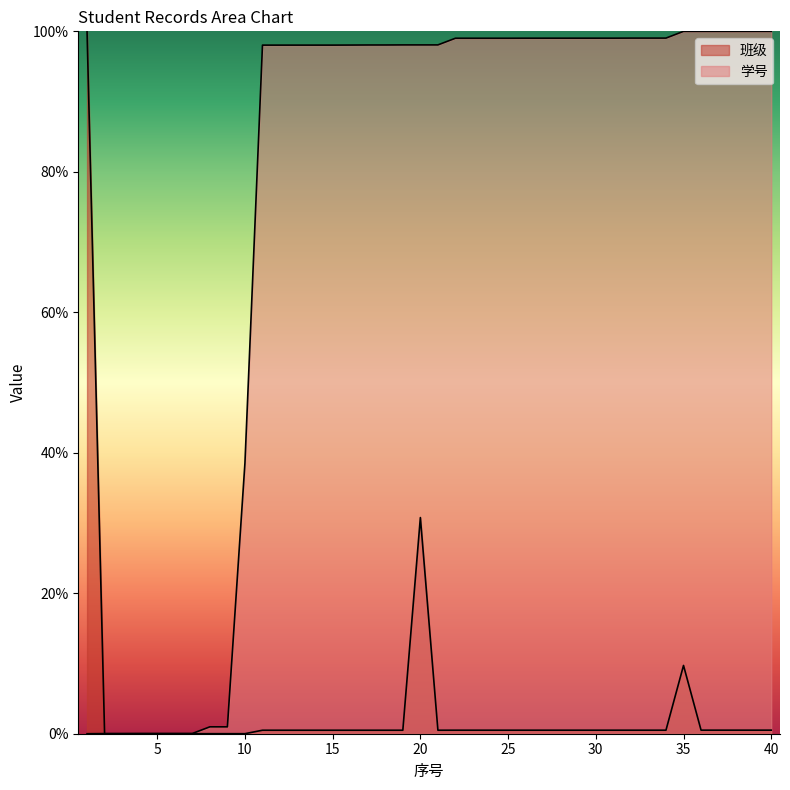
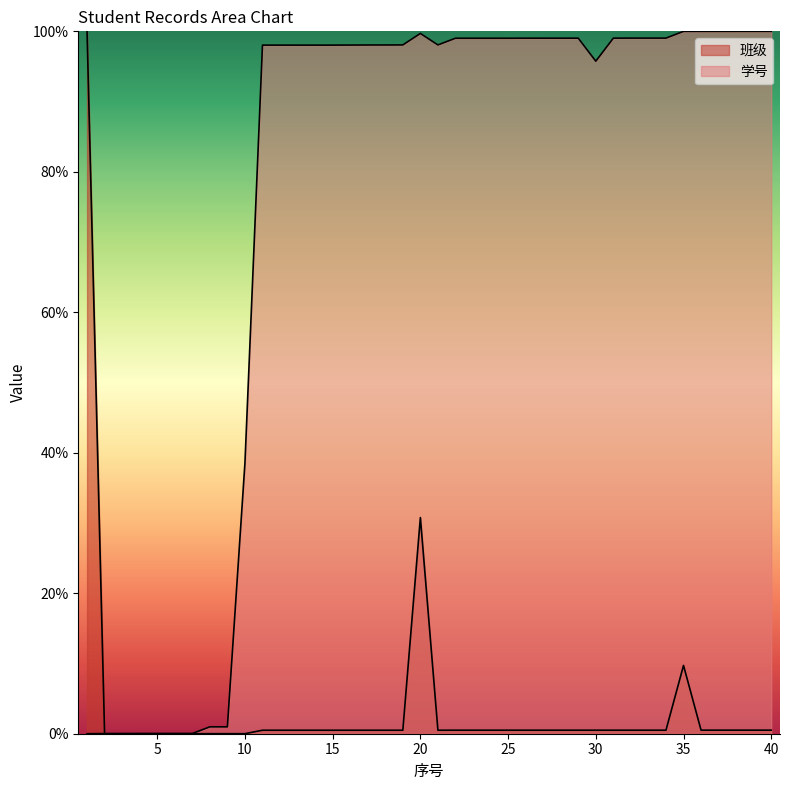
学号, 20: 98% -> 100%
学号, 30: 99% -> 96%
